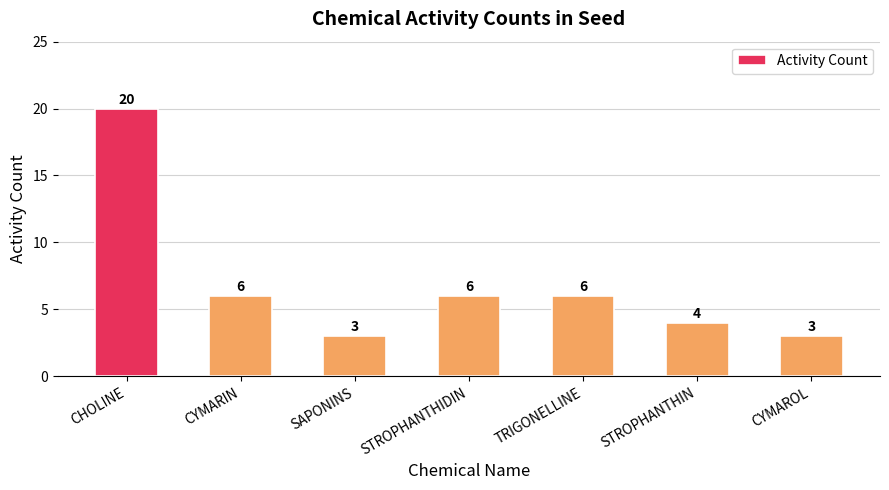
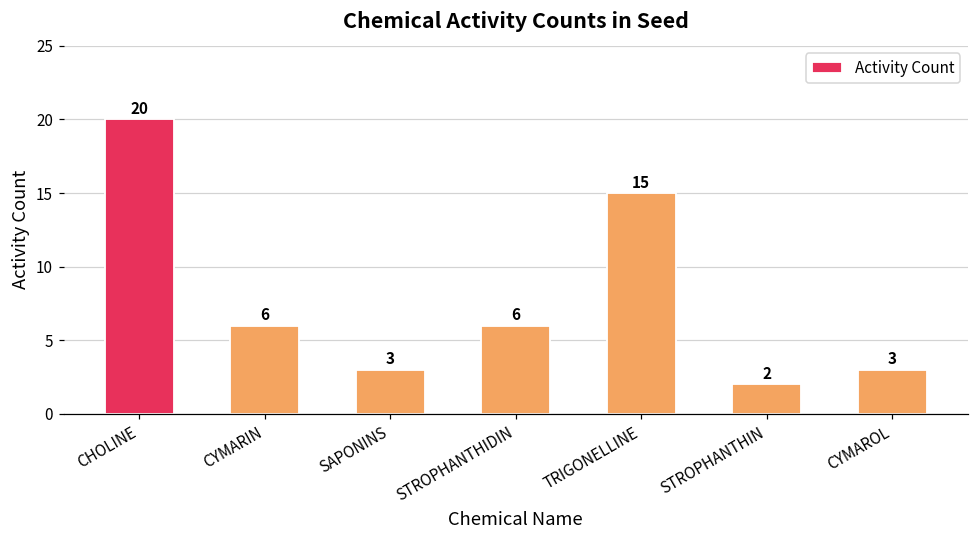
TRIGONELLINE: 6 -> 15
STROPHANTHIN: 4 -> 2
